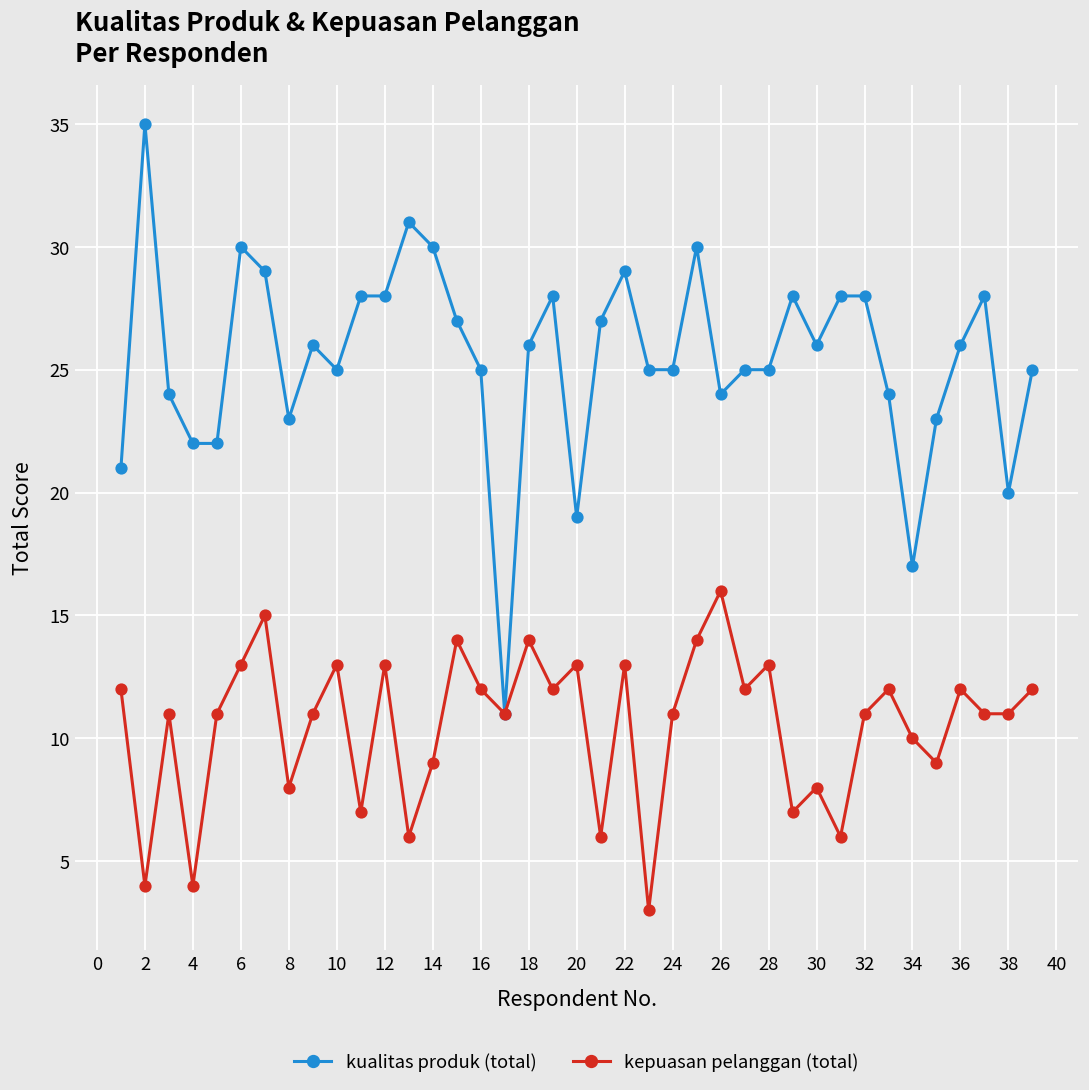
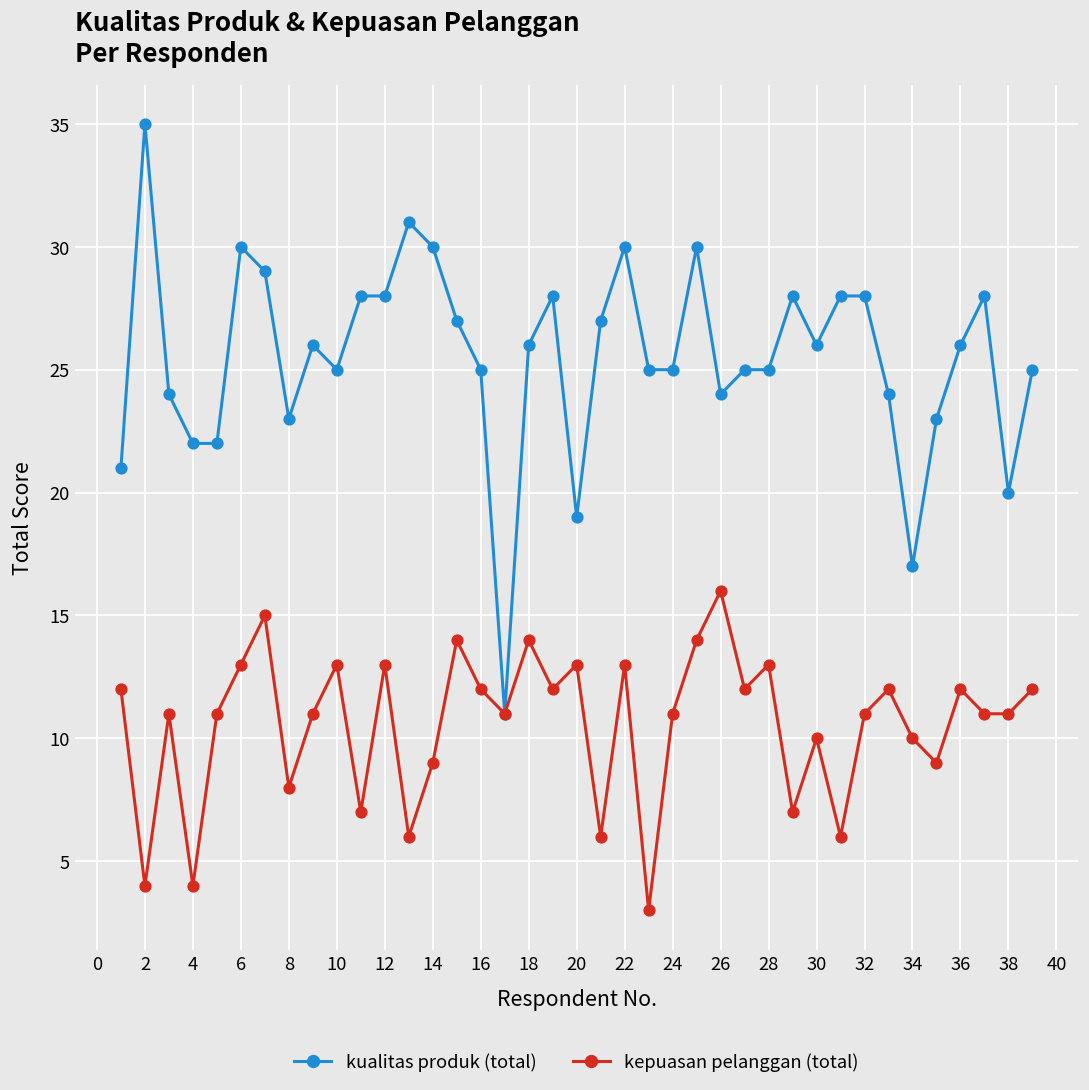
kualitas produk (total), 22: 29 -> 30
kepuasan pelanggan (total), 30: 8 -> 10
